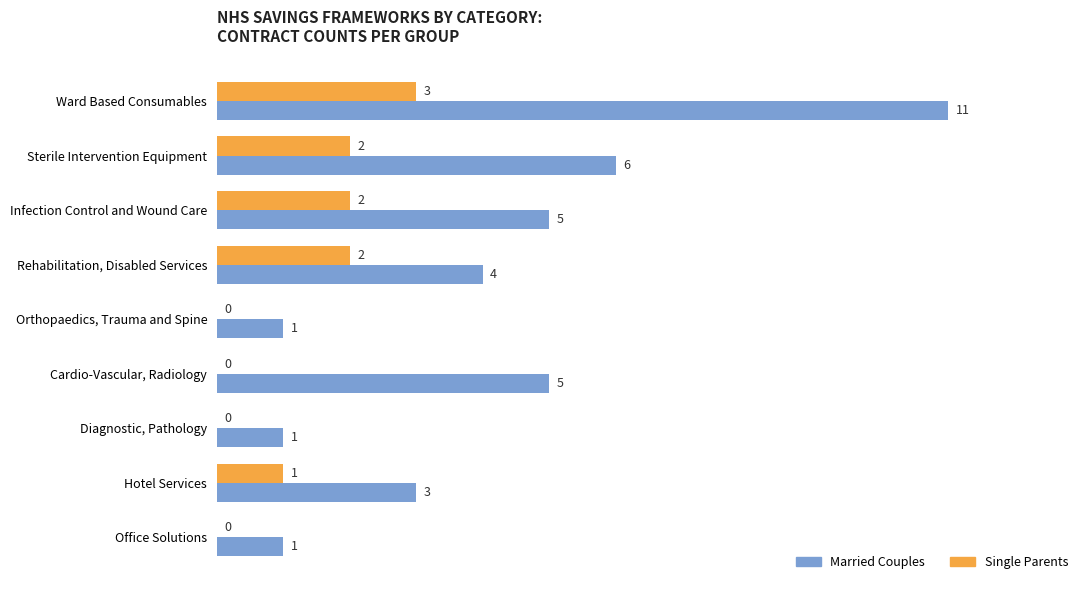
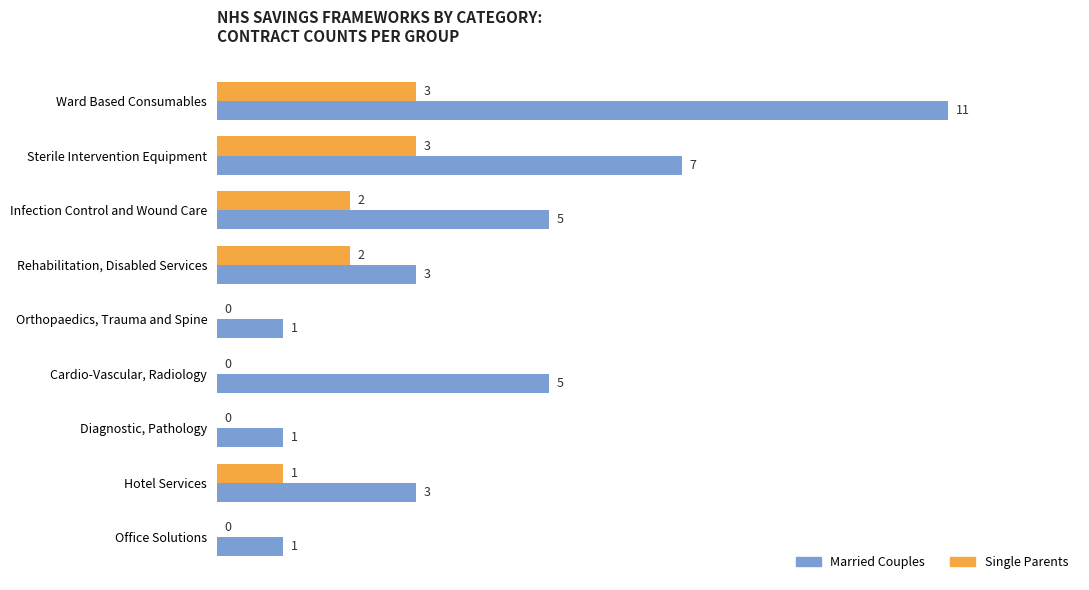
Single Parents, Sterile Intervention Equipment: 2 -> 3
Married Couples, Sterile Intervention Equipment: 6 -> 7
Married Couples, Rehabilitation, Disabled Services: 4 -> 3
